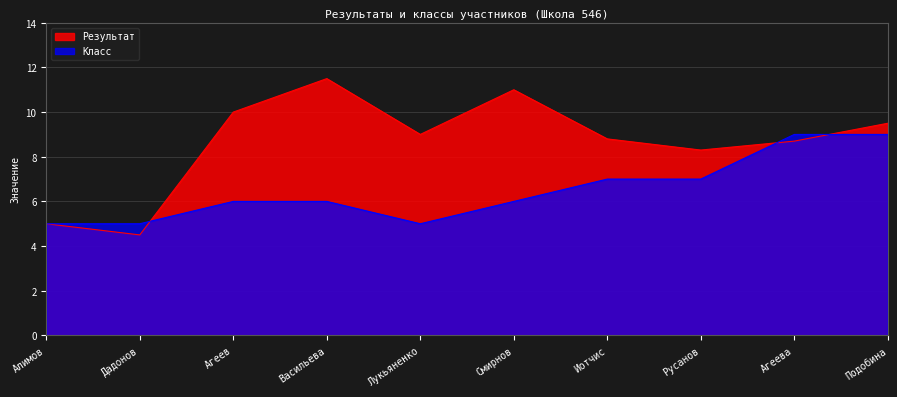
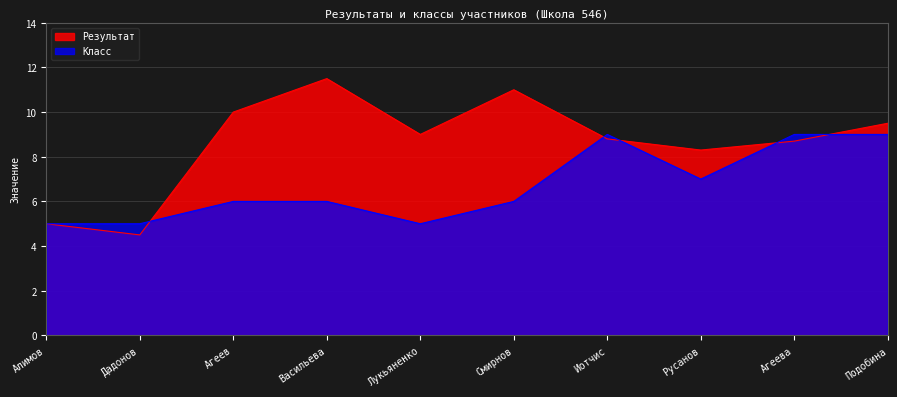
Класс, Иотчис: 7 -> 9
